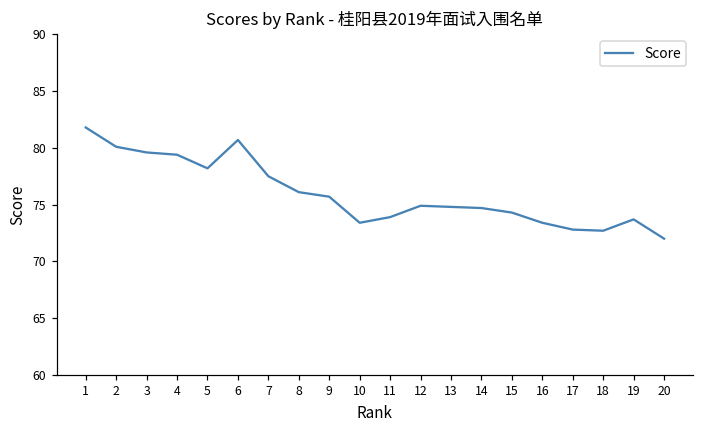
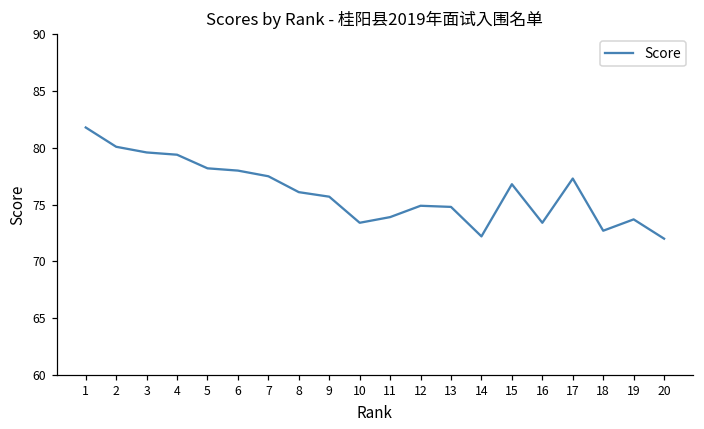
6: 80.7 -> 78.0
14: 74.7 -> 72.2
15: 74.3 -> 76.8
17: 72.8 -> 77.3
